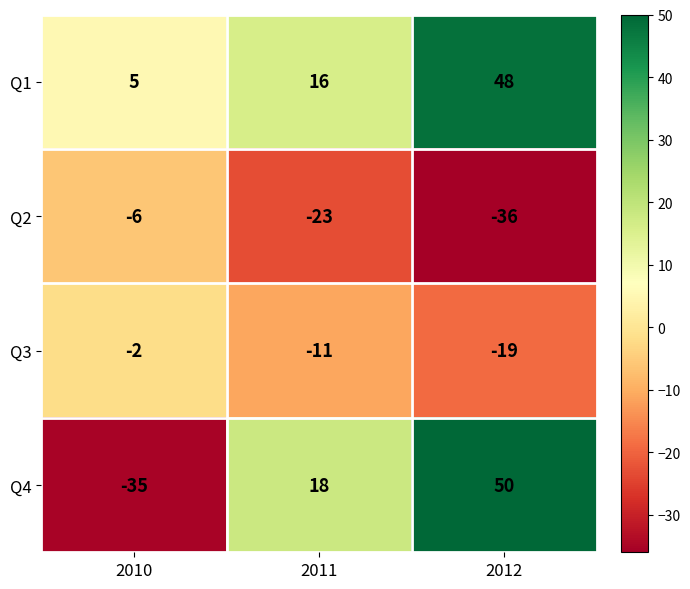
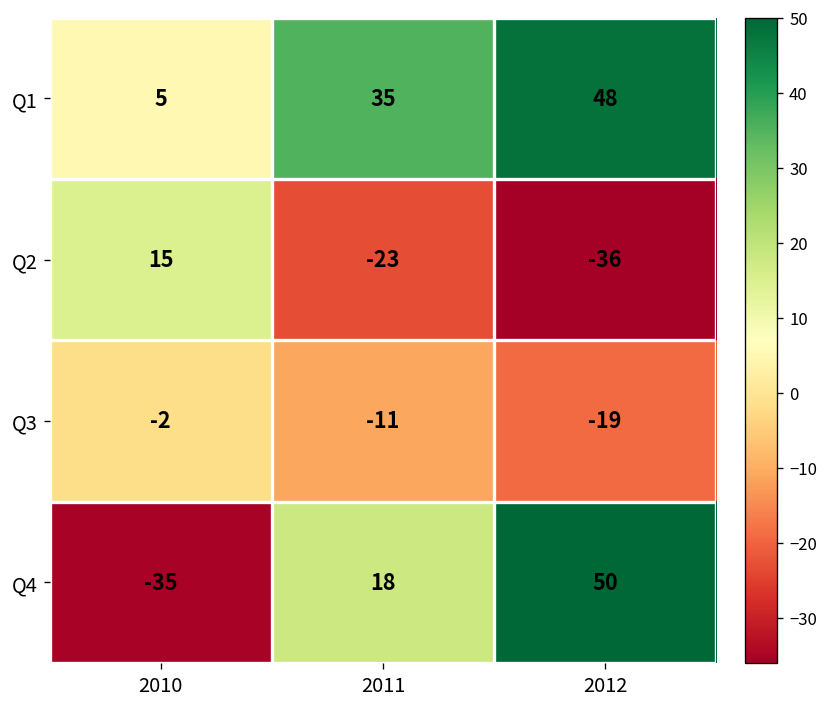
Q1, 2011: 16 -> 35
Q2, 2010: -6 -> 15
